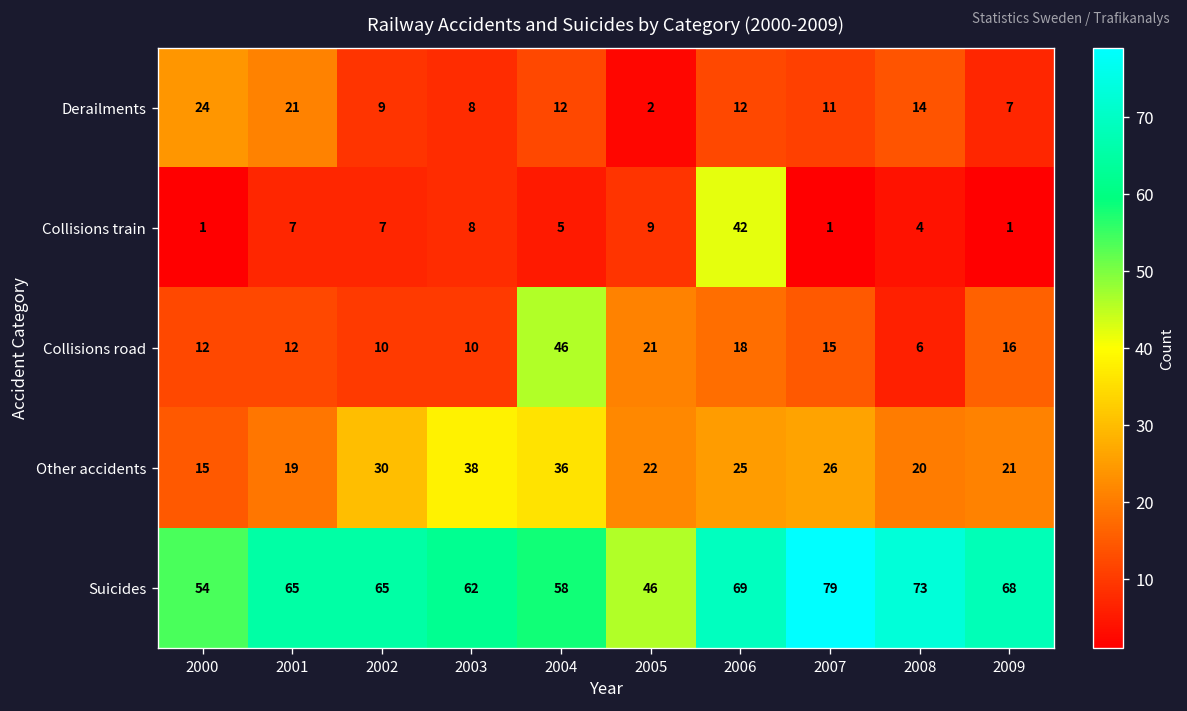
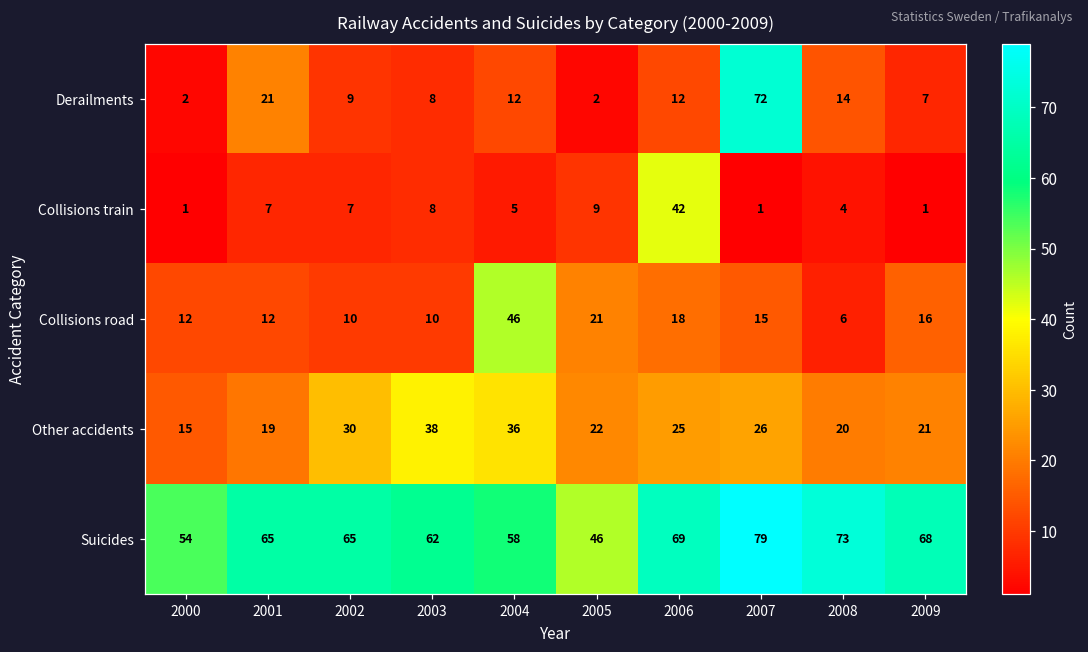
Derailments, 2000: 24 -> 2
Derailments, 2007: 11 -> 72
